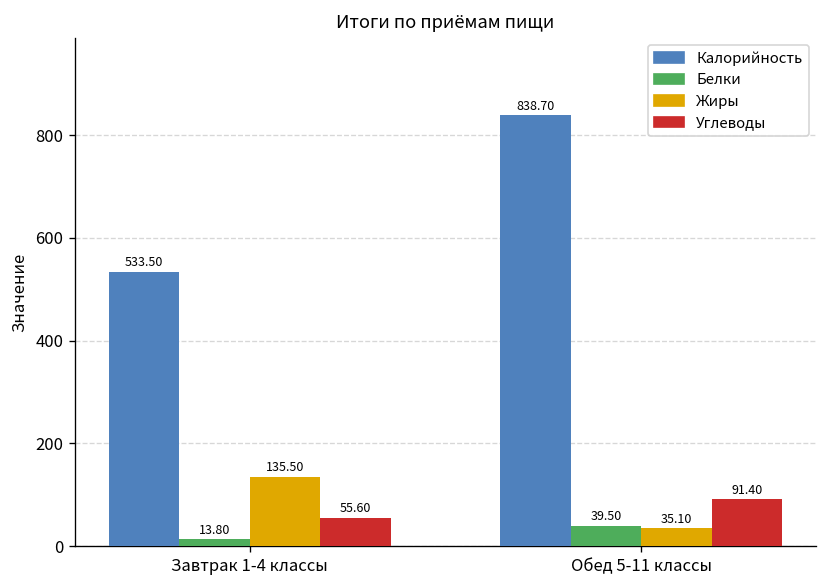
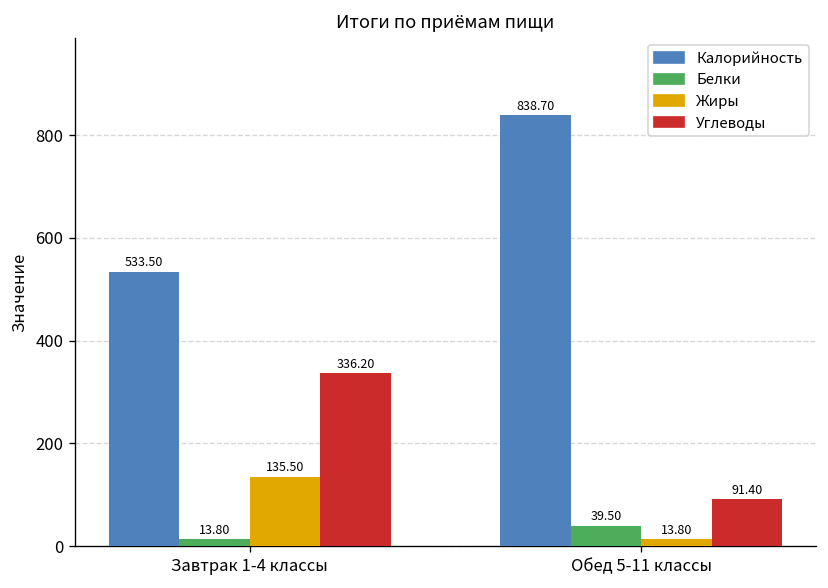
Углеводы, Завтрак 1-4 классы: 55.60 -> 336.20
Жиры, Обед 5-11 классы: 35.10 -> 13.80
